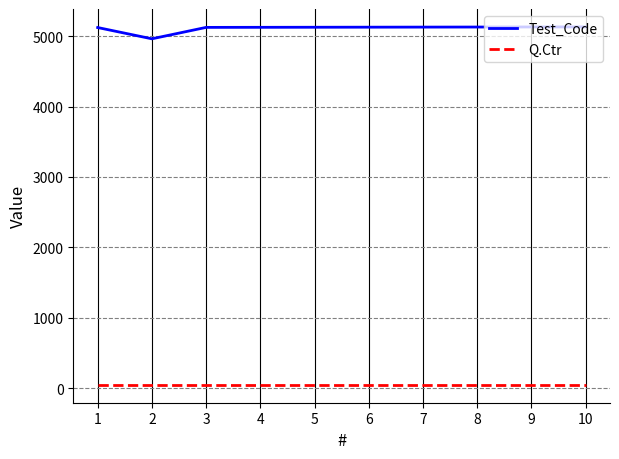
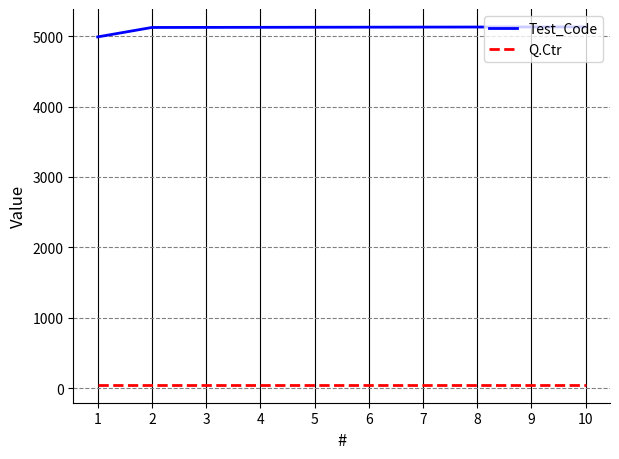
Test_Code, 1: 5100 -> 5000
Test_Code, 2: 5000 -> 5100
